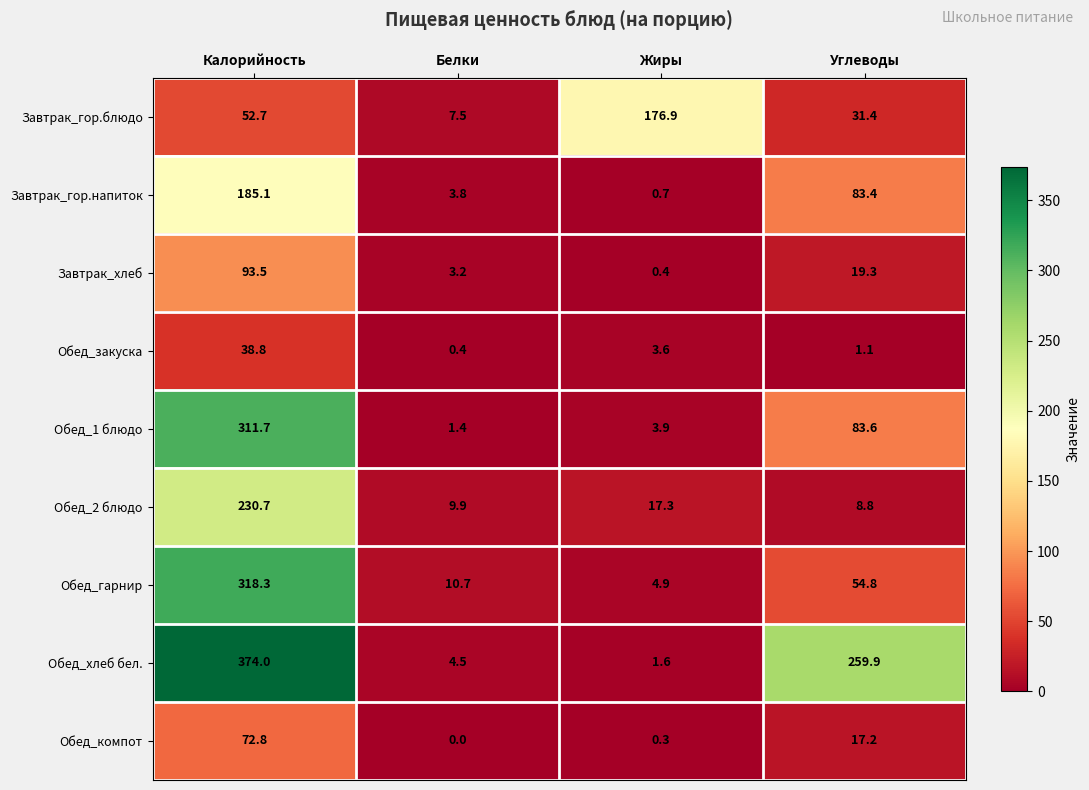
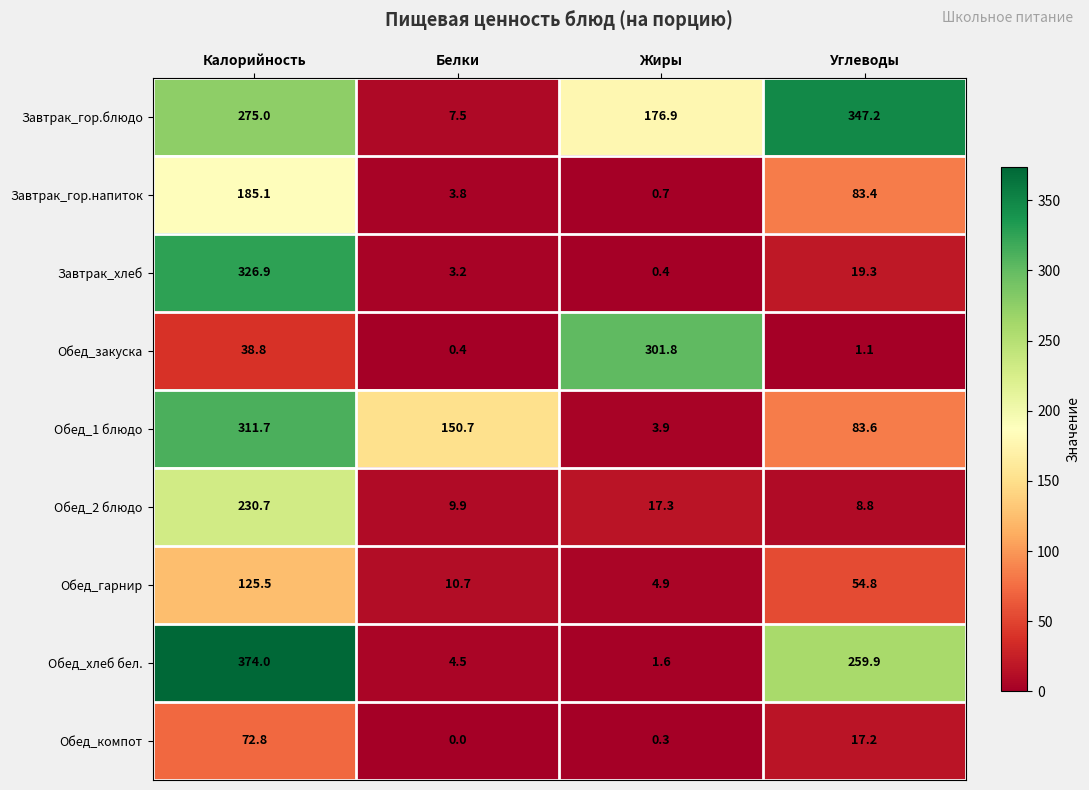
Завтрак_гор.блюдо, Калорийность: 52.7 -> 275.0
Завтрак_гор.блюдо, Углеводы: 31.4 -> 347.2
Завтрак_хлеб, Калорийность: 93.5 -> 326.9
Обед_закуска, Жиры: 3.6 -> 301.8
Обед_1 блюдо, Белки: 1.4 -> 150.7
Обед_гарнир, Калорийность: 318.3 -> 125.5
